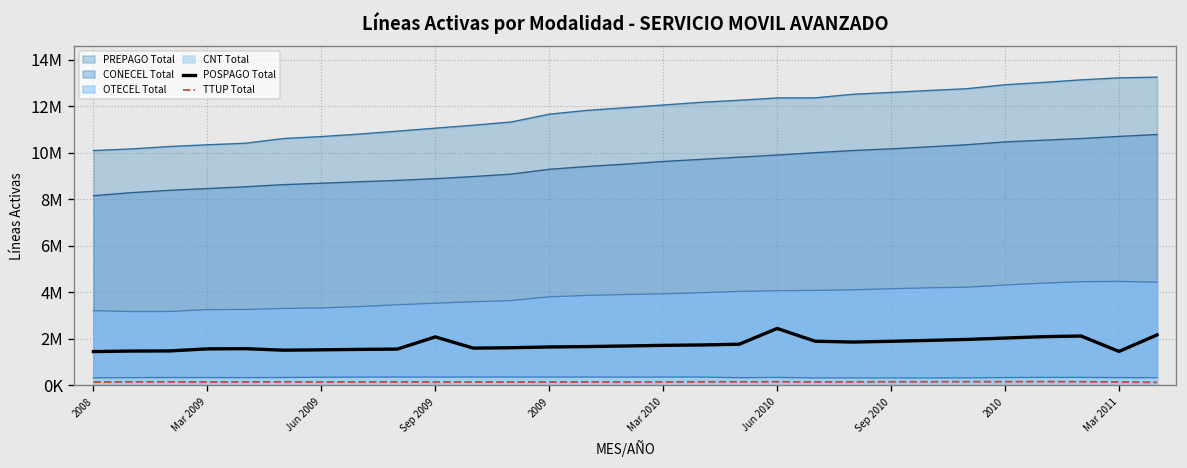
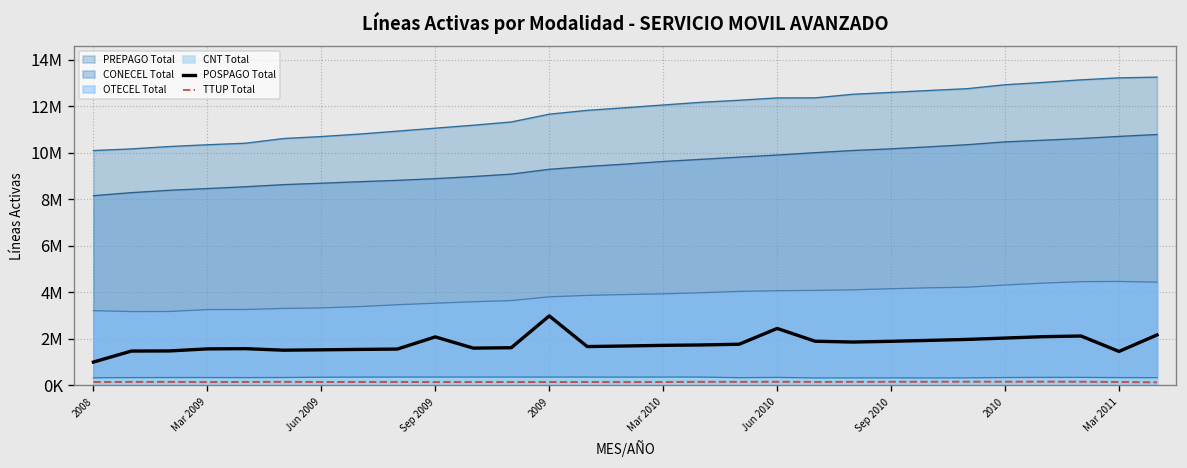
POSPAGO Total, 2008: 1500000 -> 1000000
POSPAGO Total, 2009: 1600000 -> 3000000
